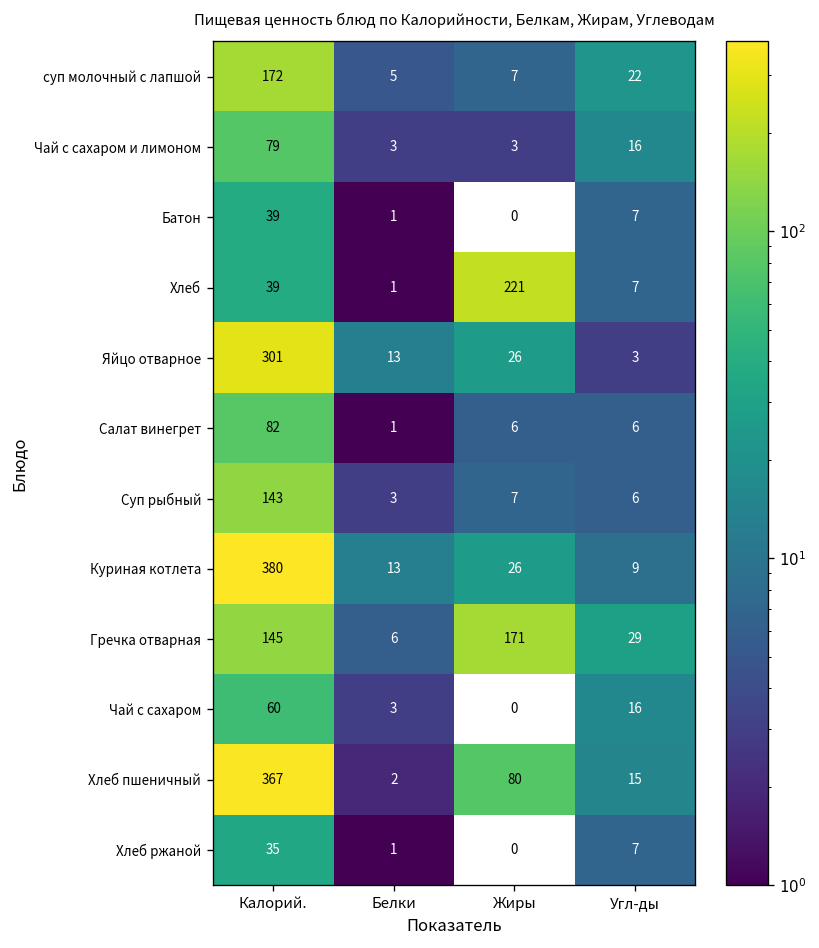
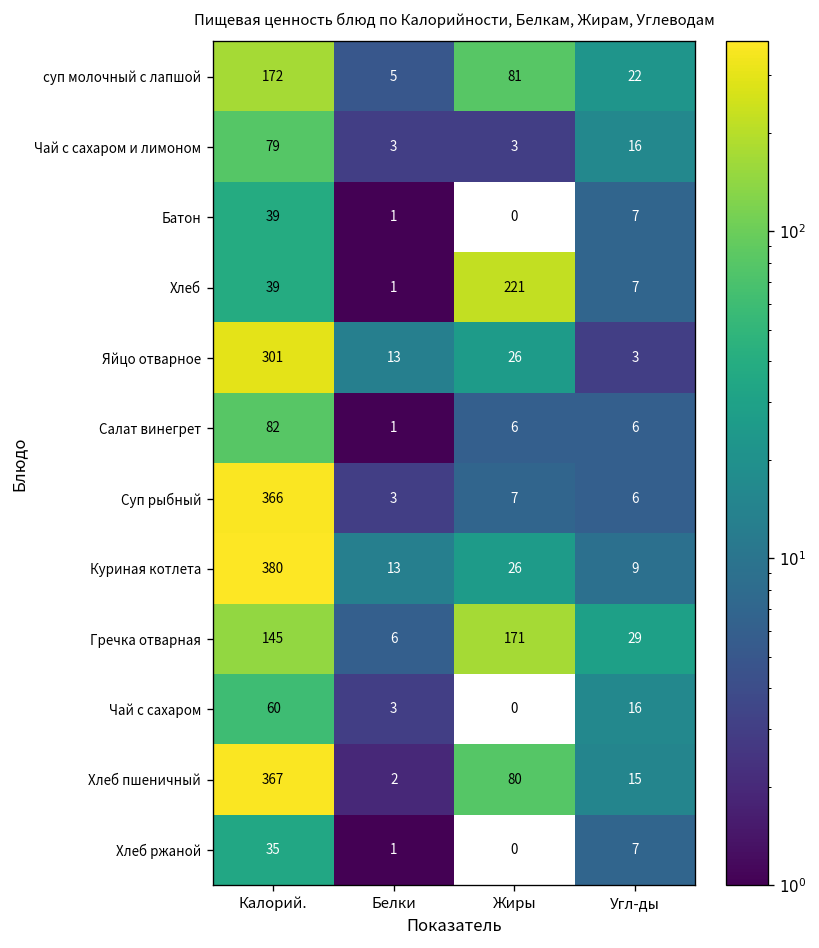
суп молочный с лапшой, Жиры: 7 -> 81
Суп рыбный, Калорий.: 143 -> 366
